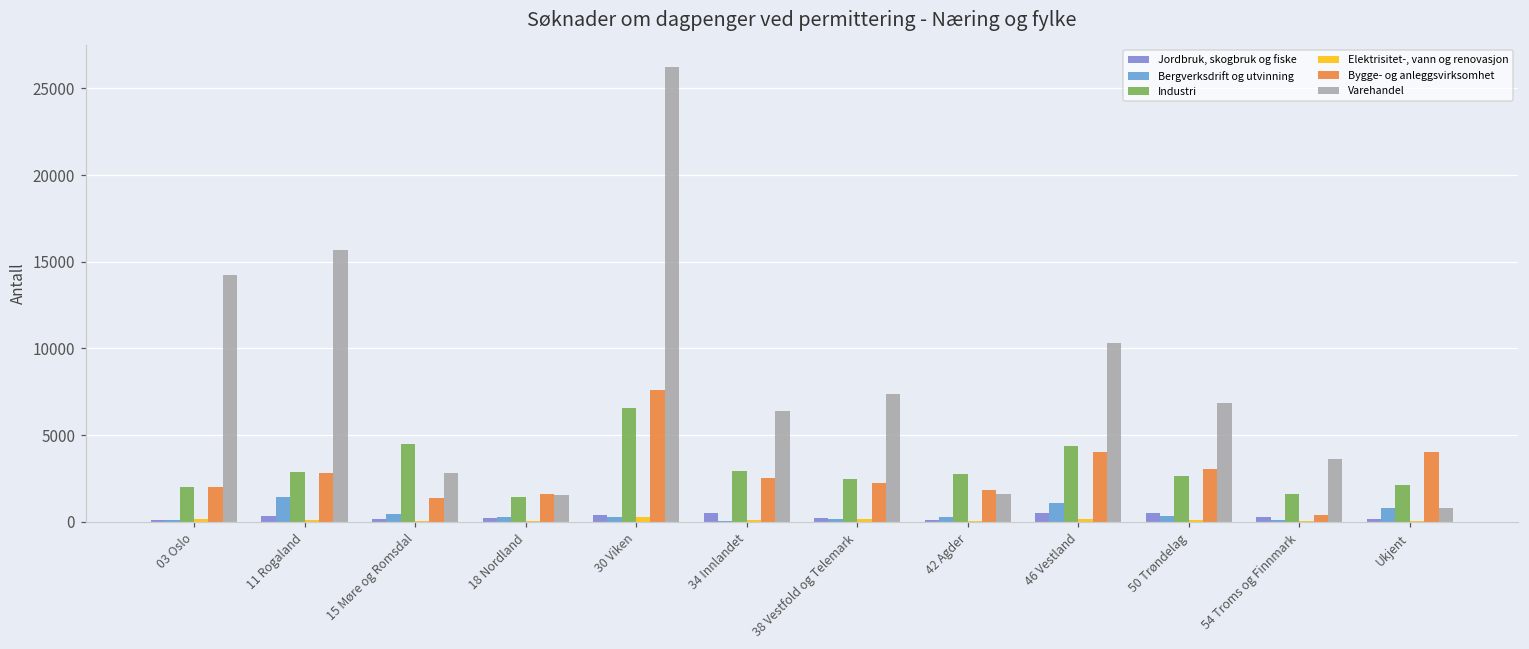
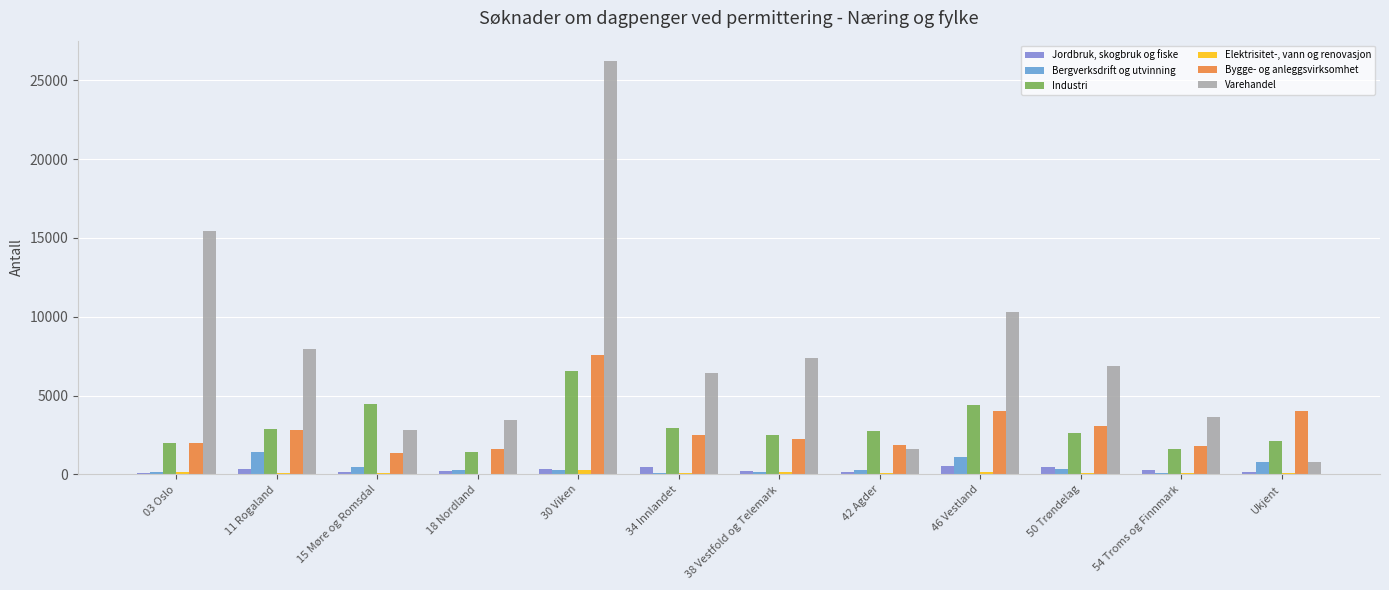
Varehandel, 03 Oslo: 14200 -> 15500
Varehandel, 11 Rogaland: 15700 -> 8000
Varehandel, 18 Nordland: 1600 -> 3400
Bygge- og anleggsvirksomhet, 54 Troms og Finnmark: 400 -> 1800
